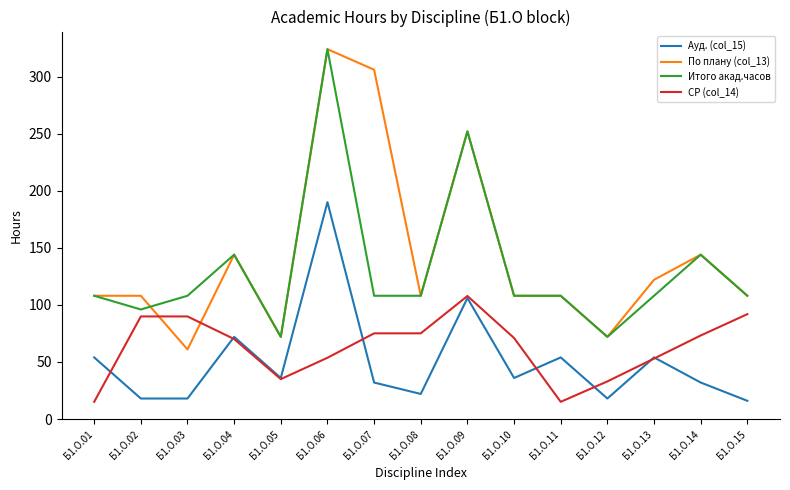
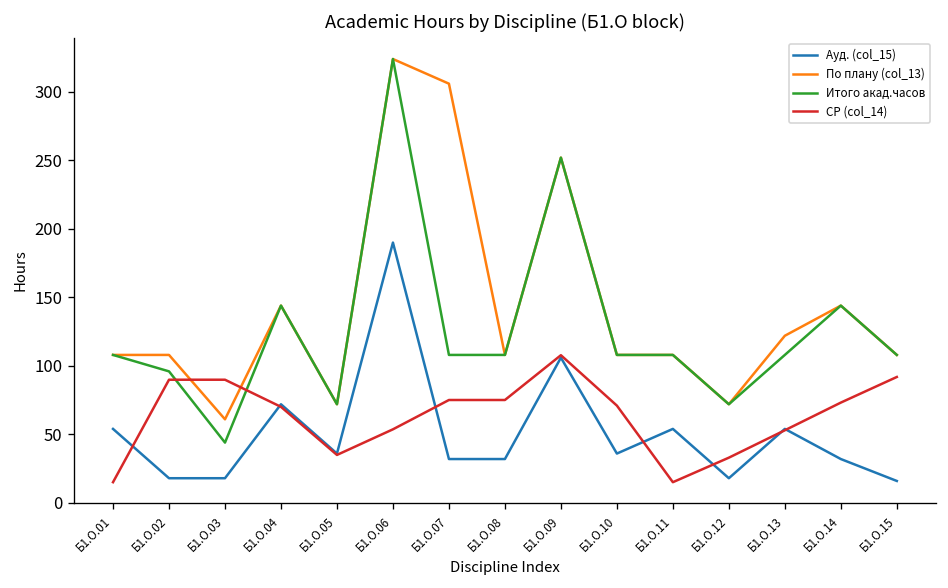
Итого акад.часов, Б1.О.03: 108 -> 44
Ауд. (col_15), Б1.О.08: 22 -> 32
